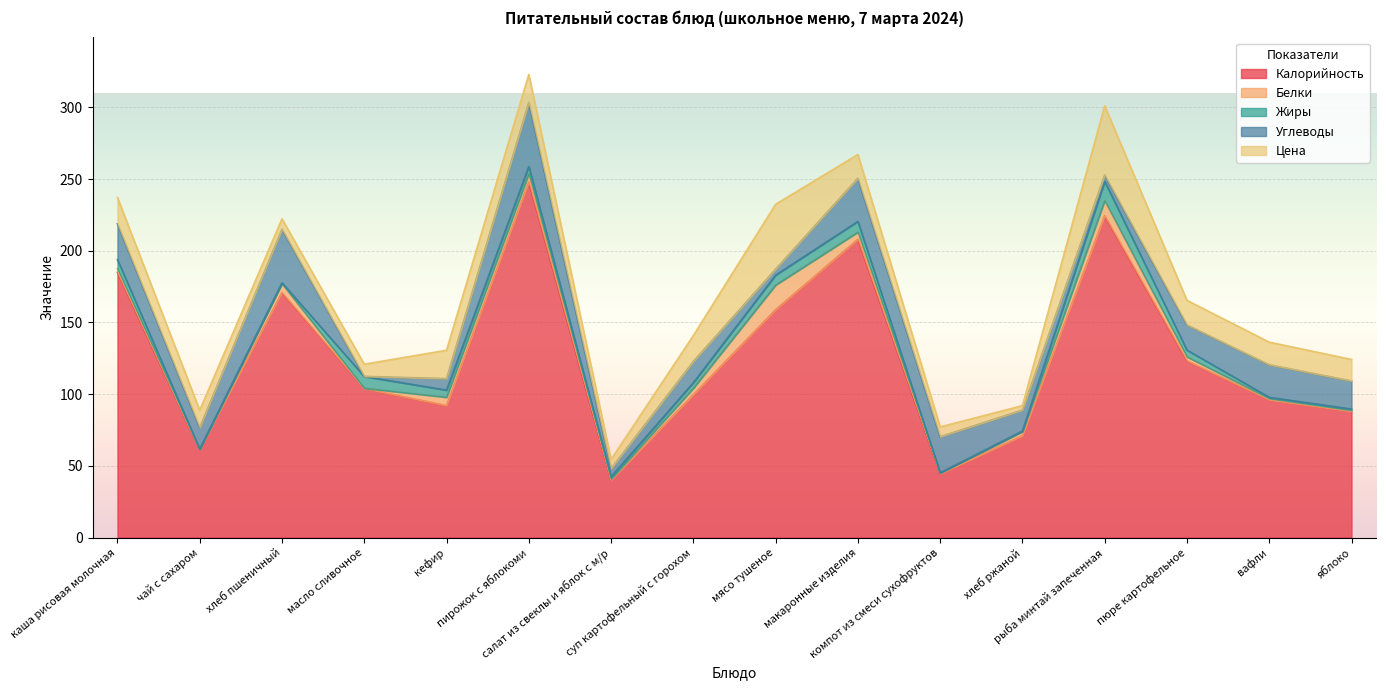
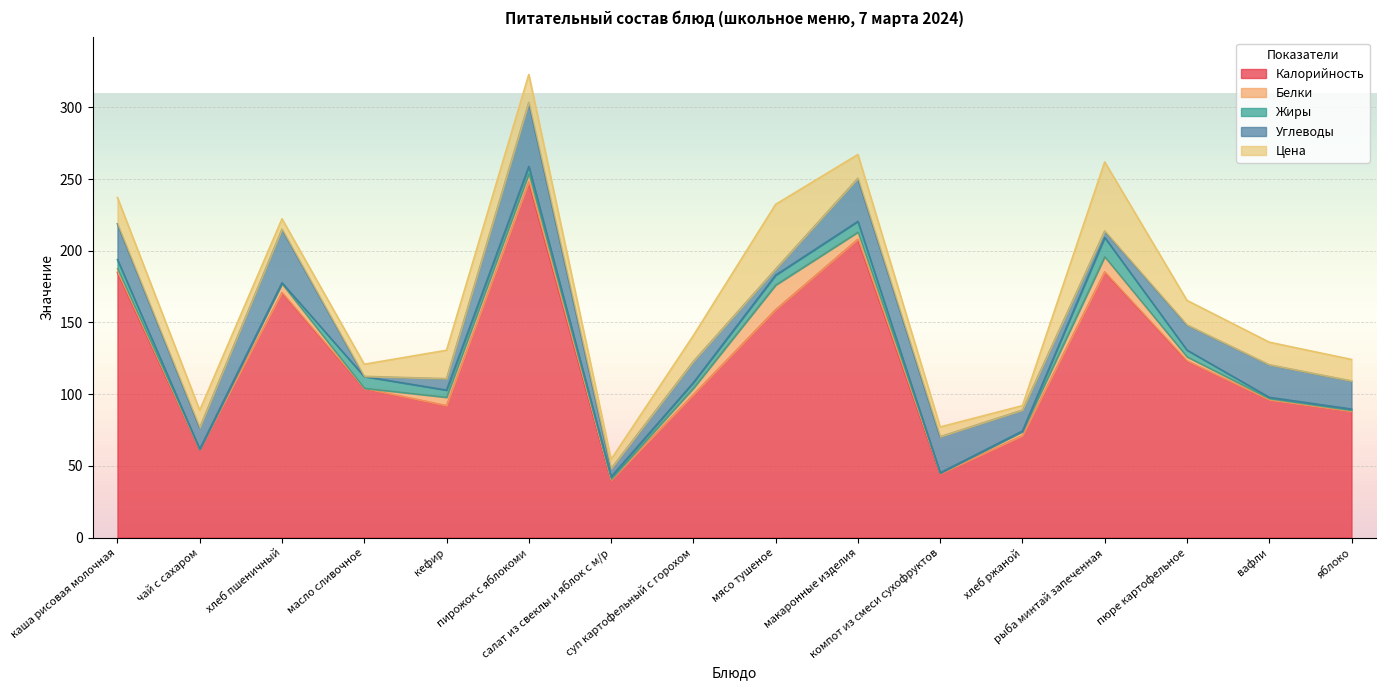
Калорийность, рыба минтай запеченная: 224 -> 185
